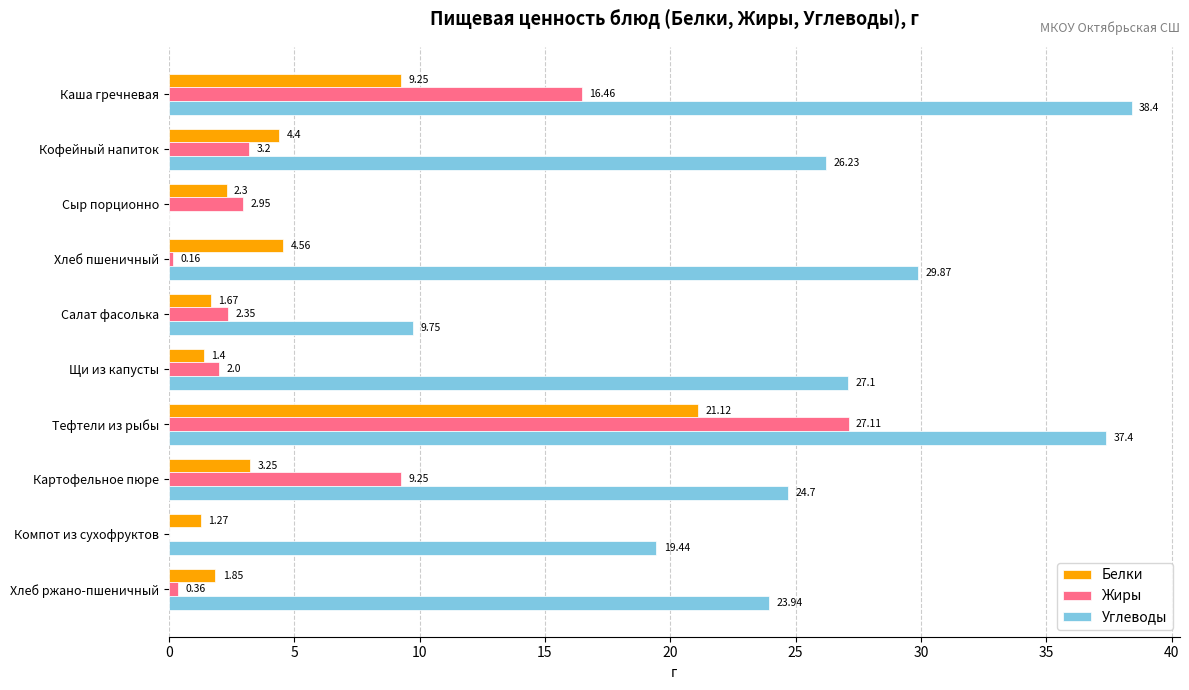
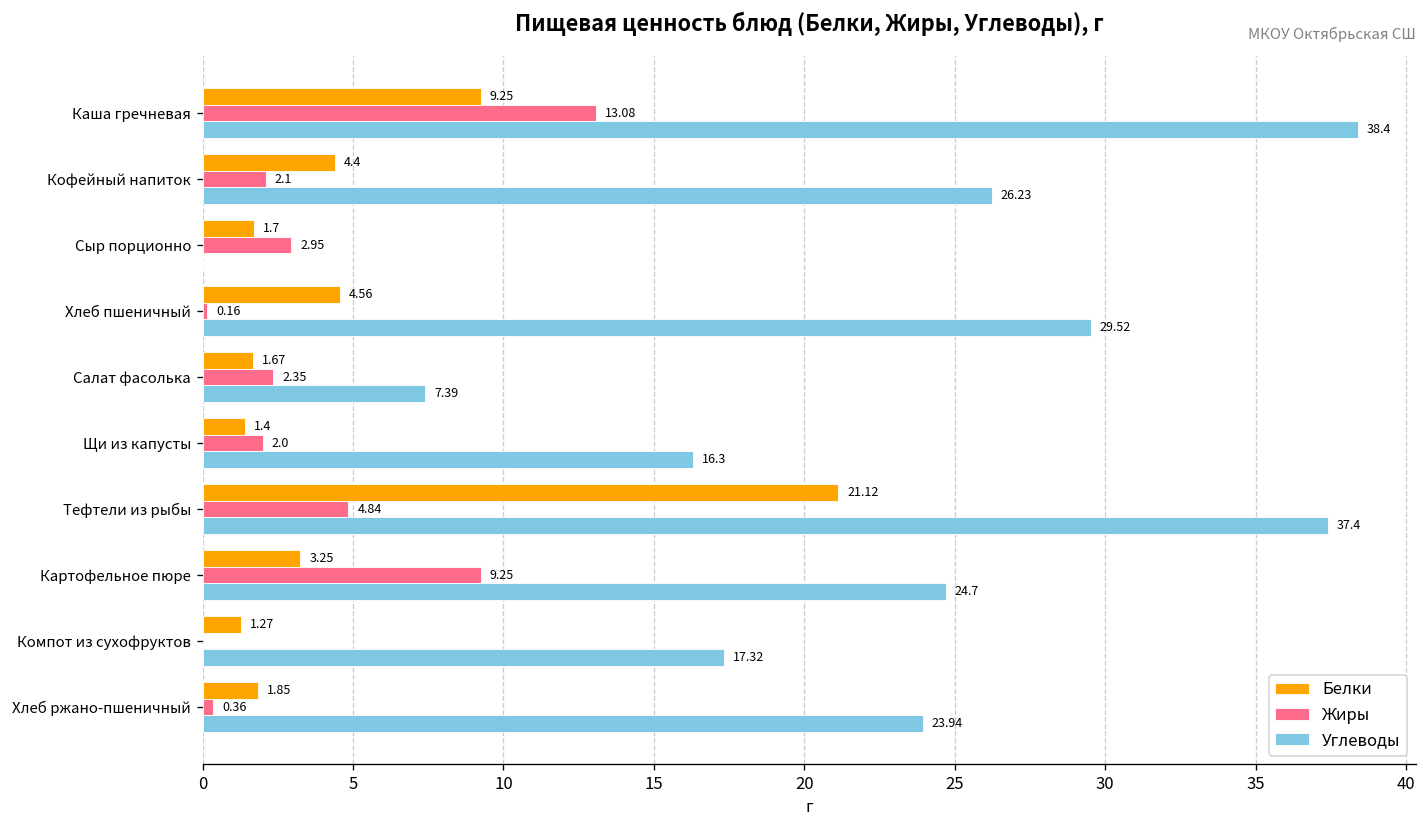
Жиры, Каша гречневая: 16.46 -> 13.08
Жиры, Кофейный напиток: 3.2 -> 2.1
Белки, Сыр порционно: 2.3 -> 1.7
Углеводы, Хлеб пшеничный: 29.87 -> 29.52
Углеводы, Салат фасолька: 9.75 -> 7.39
Углеводы, Щи из капусты: 27.1 -> 16.3
Жиры, Тефтели из рыбы: 27.11 -> 4.84
Углеводы, Компот из сухофруктов: 19.44 -> 17.32
